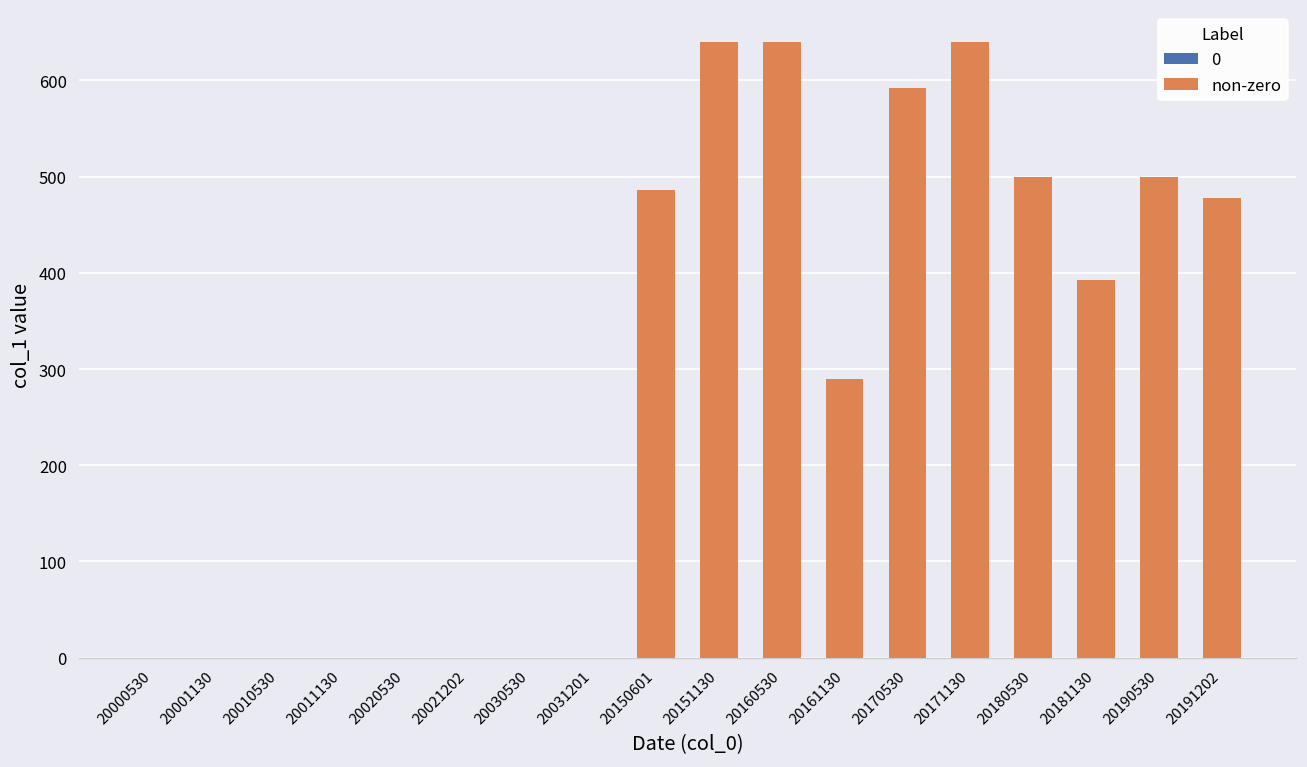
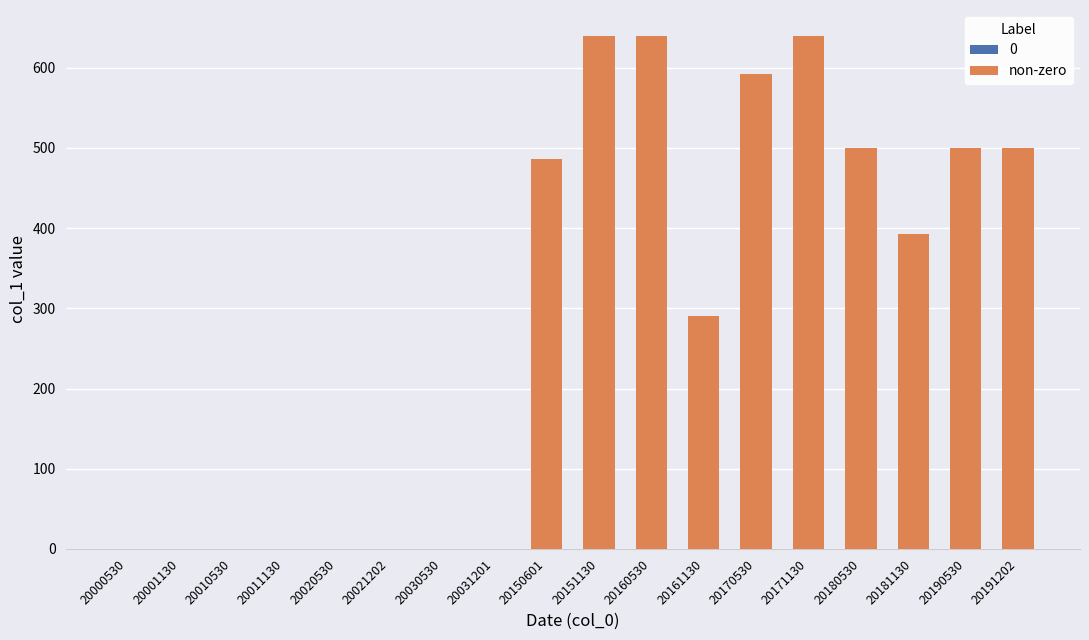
non-zero, 20191202: 480 -> 500
